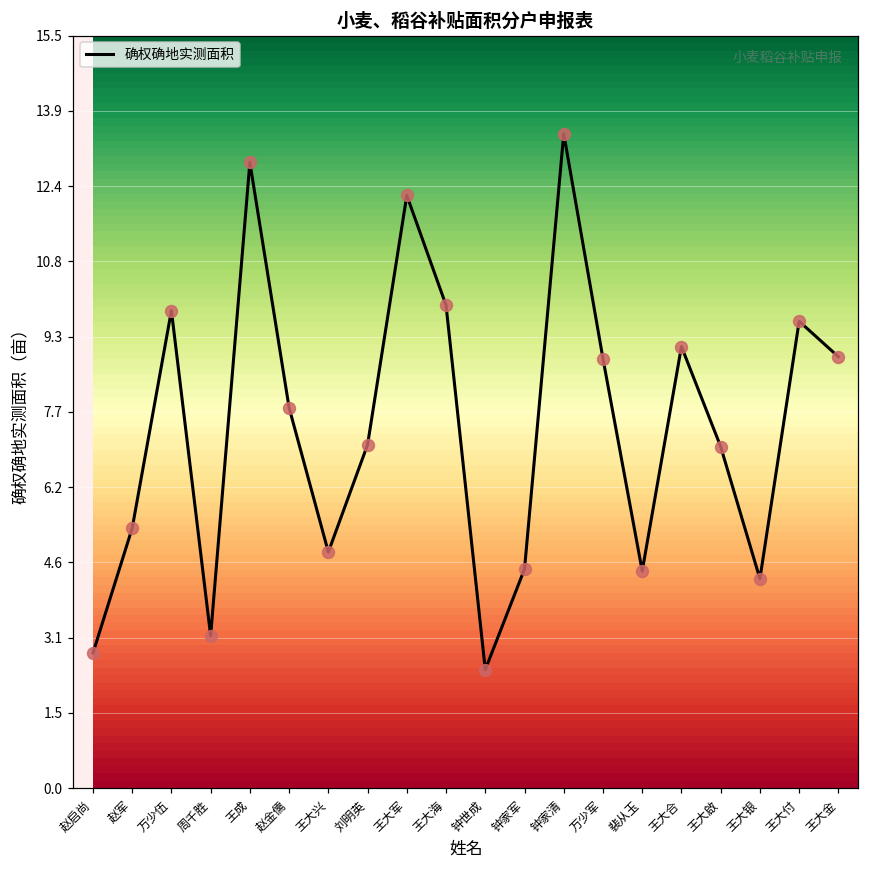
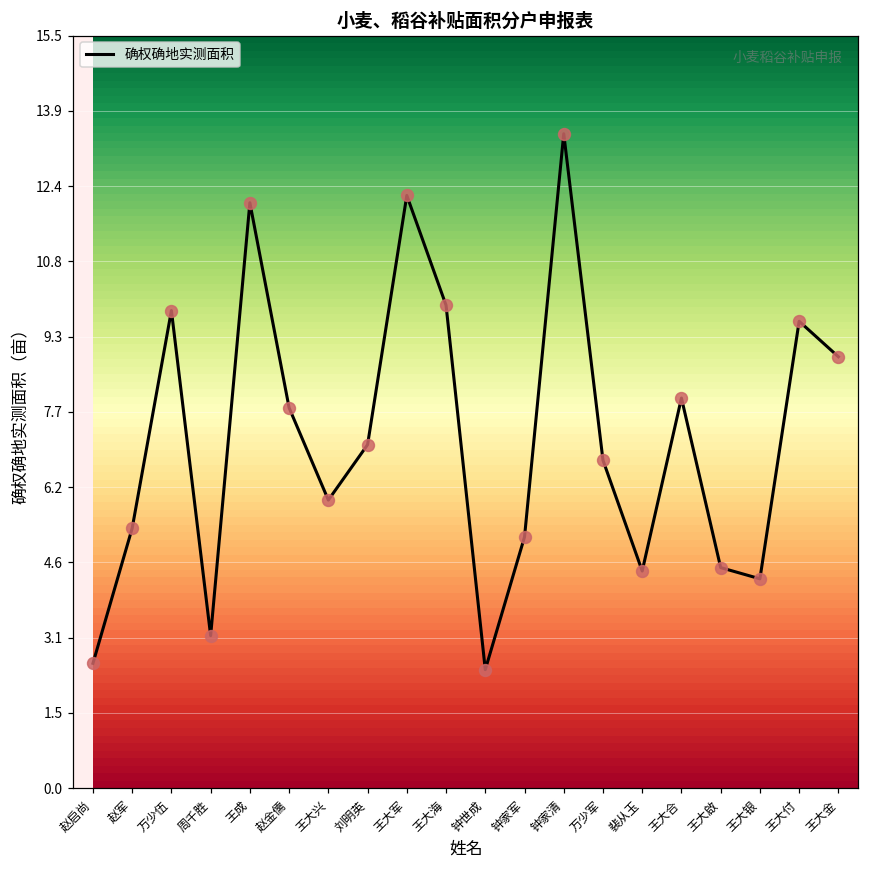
赵启尚: 2.8 -> 2.6
王成: 12.9 -> 12.1
王大兴: 4.9 -> 5.9
钟家军: 4.5 -> 5.2
万少军: 8.8 -> 6.8
王大合: 9.1 -> 8.0
王大啟: 7.0 -> 4.5
